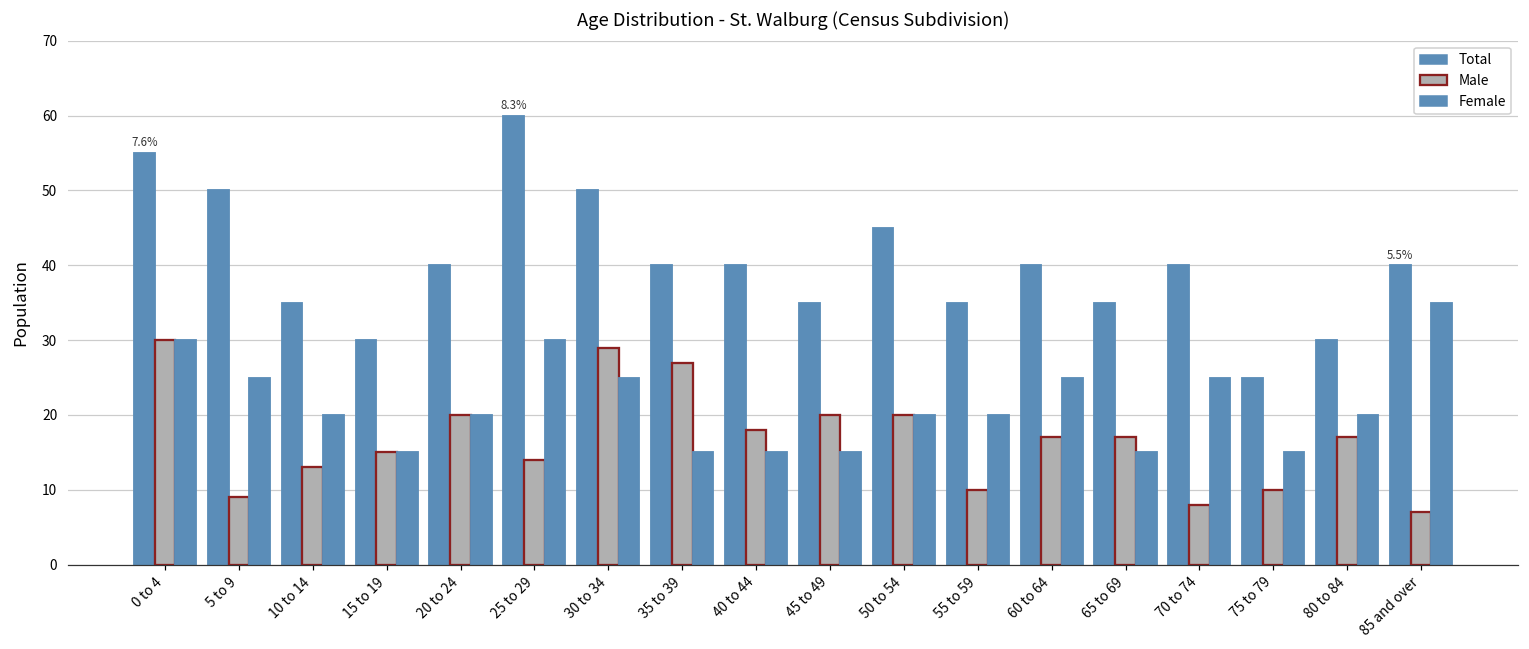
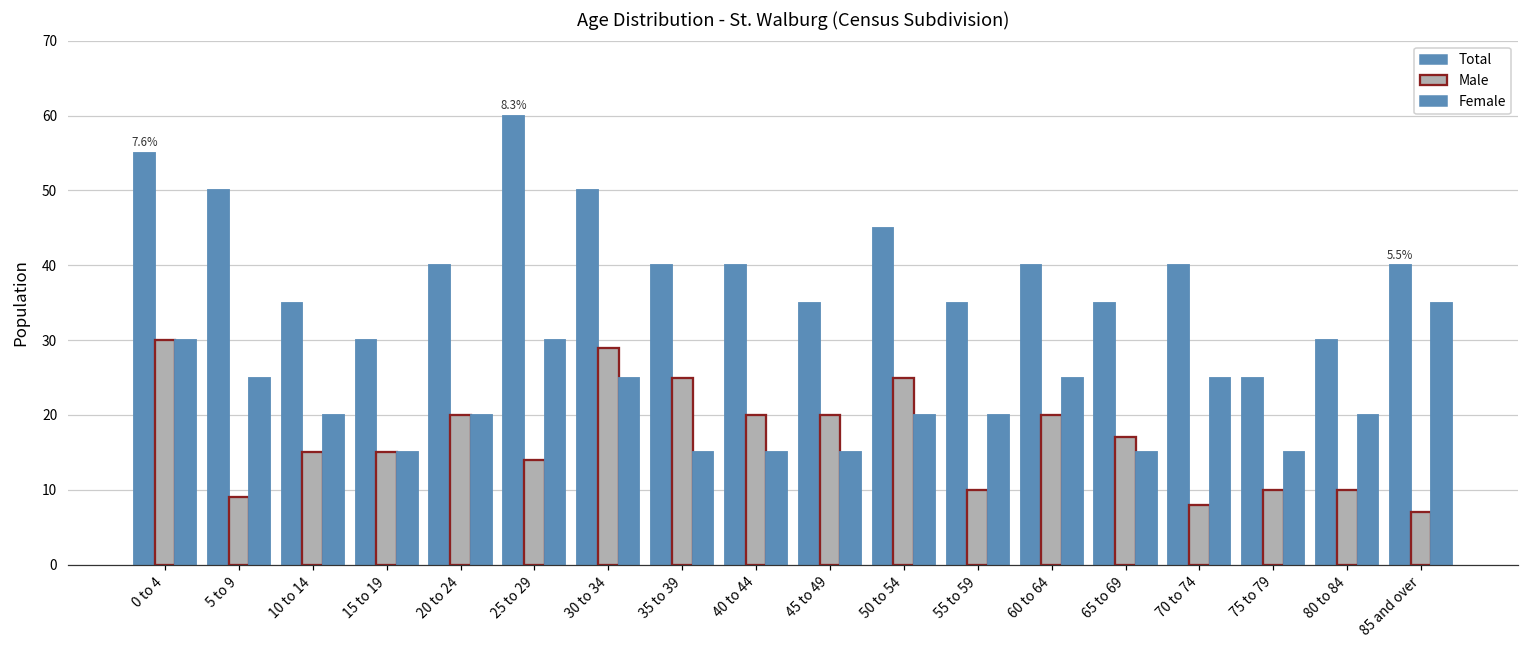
Male, 10 to 14: 13 -> 15
Male, 35 to 39: 27 -> 25
Male, 40 to 44: 18 -> 20
Male, 50 to 54: 20 -> 25
Male, 60 to 64: 17 -> 20
Male, 80 to 84: 17 -> 10
